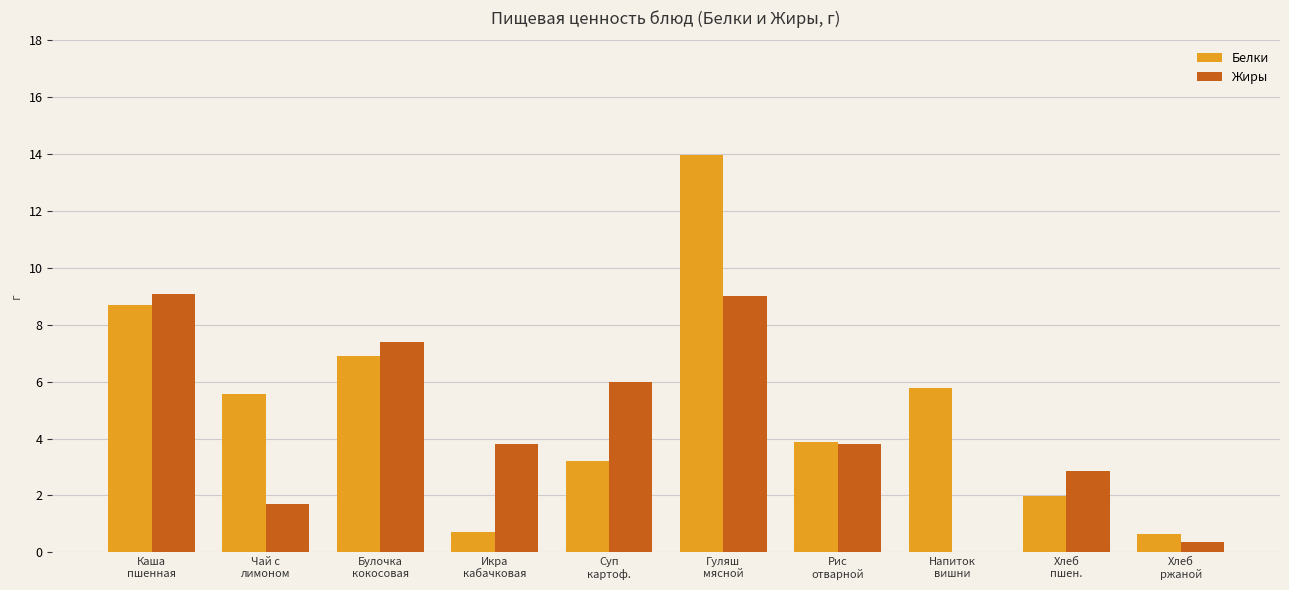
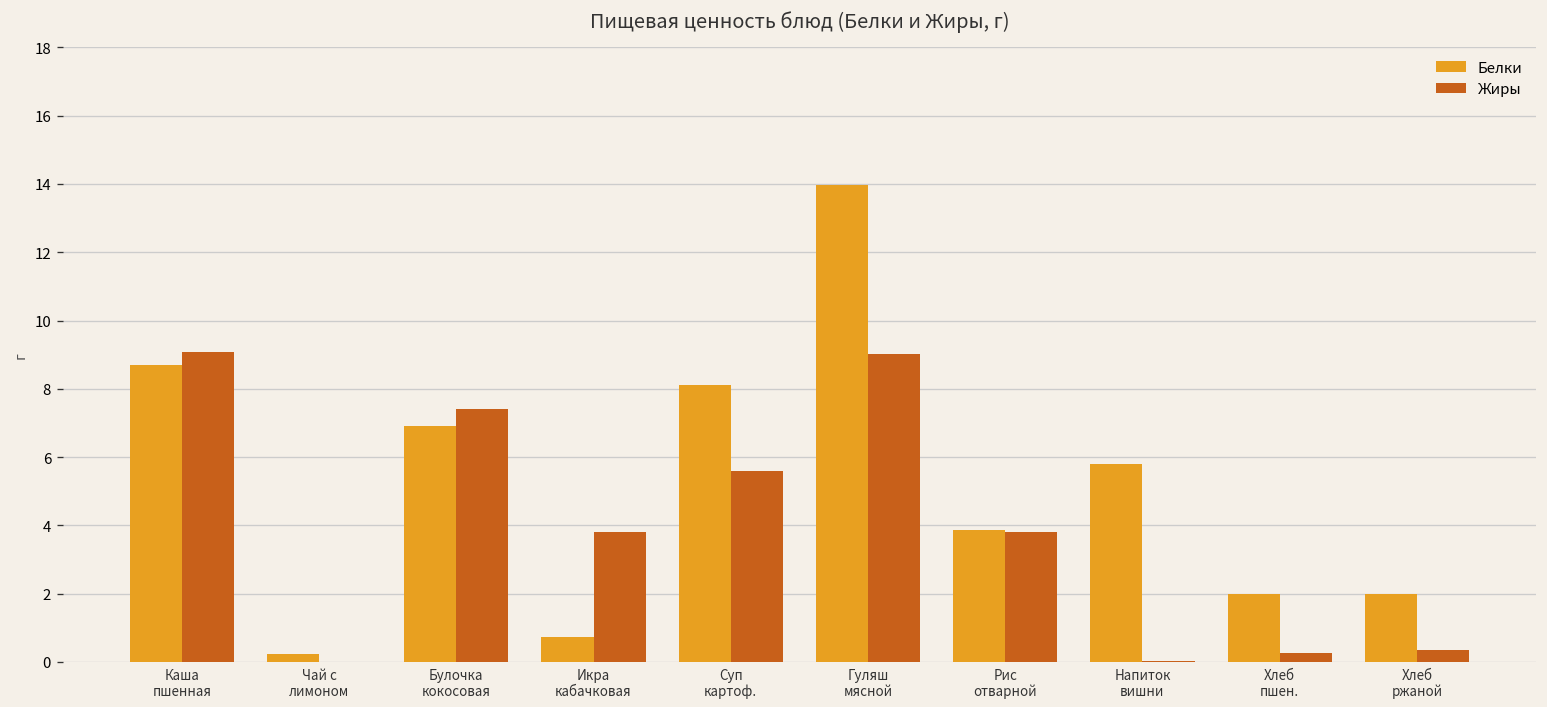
Белки, Чай с лимоном: 5.6 -> 0.2
Жиры, Чай с лимоном: 1.7 -> 0.0
Белки, Суп картоф.: 3.2 -> 8.1
Жиры, Суп картоф.: 6.0 -> 5.6
Жиры, Хлеб пшен.: 2.9 -> 0.3
Белки, Хлеб ржаной: 0.6 -> 2.0
